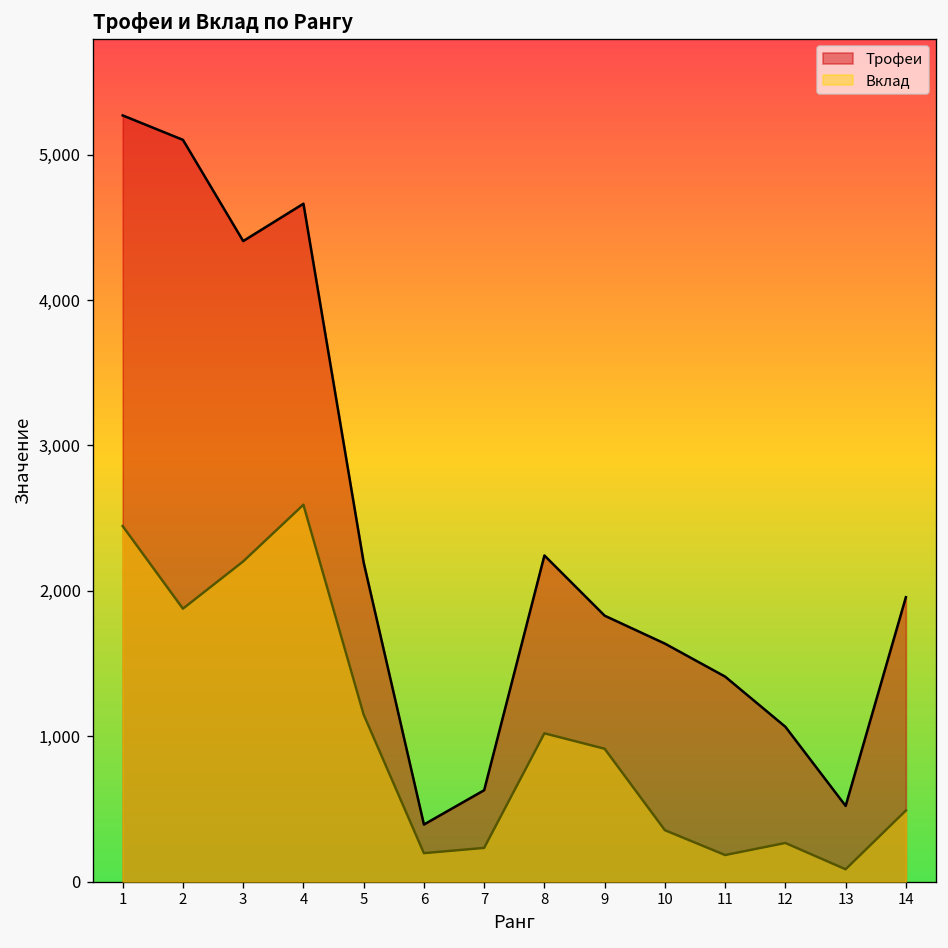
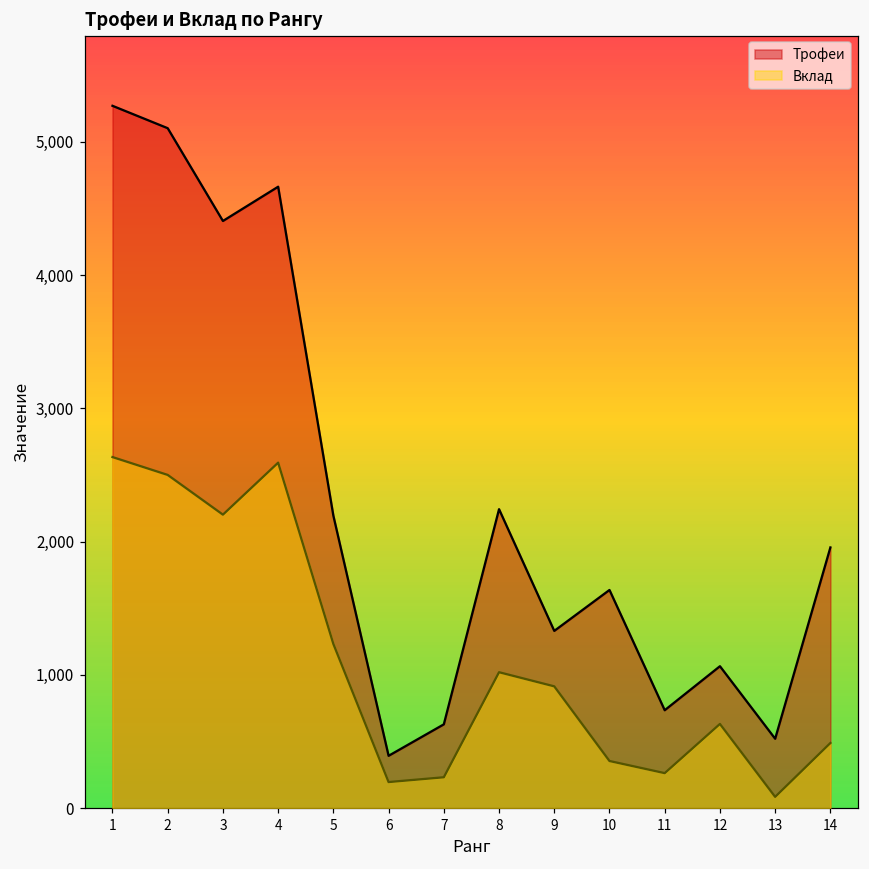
Вклад, 1: 2,450 -> 2,630
Вклад, 2: 1,880 -> 2,500
Вклад, 5: 1,150 -> 1,230
Трофеи, 9: 1,830 -> 1,330
Трофеи, 11: 1,410 -> 740
Вклад, 11: 180 -> 260
Вклад, 12: 270 -> 630
